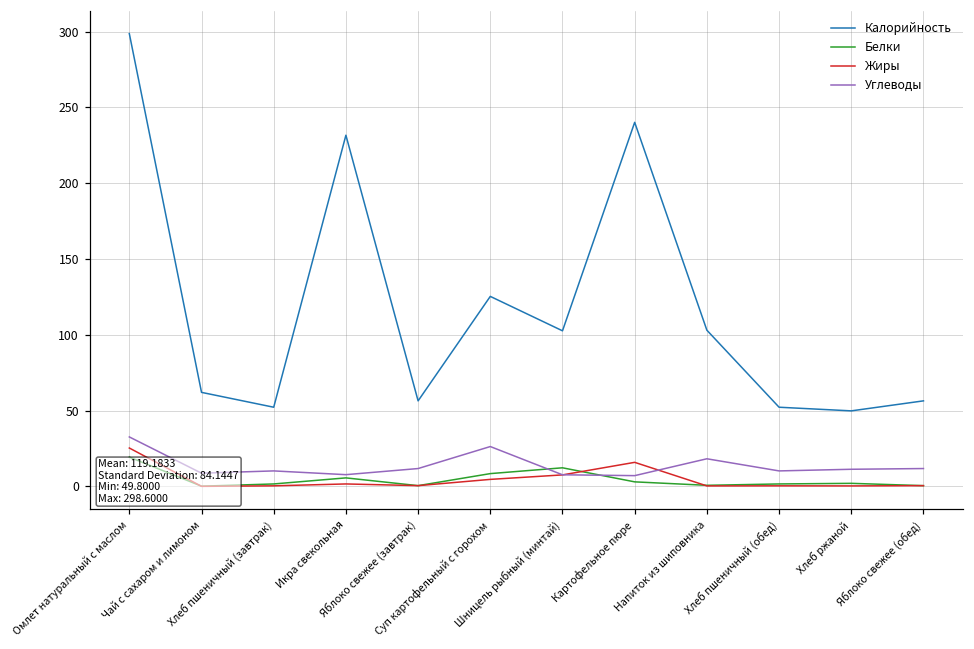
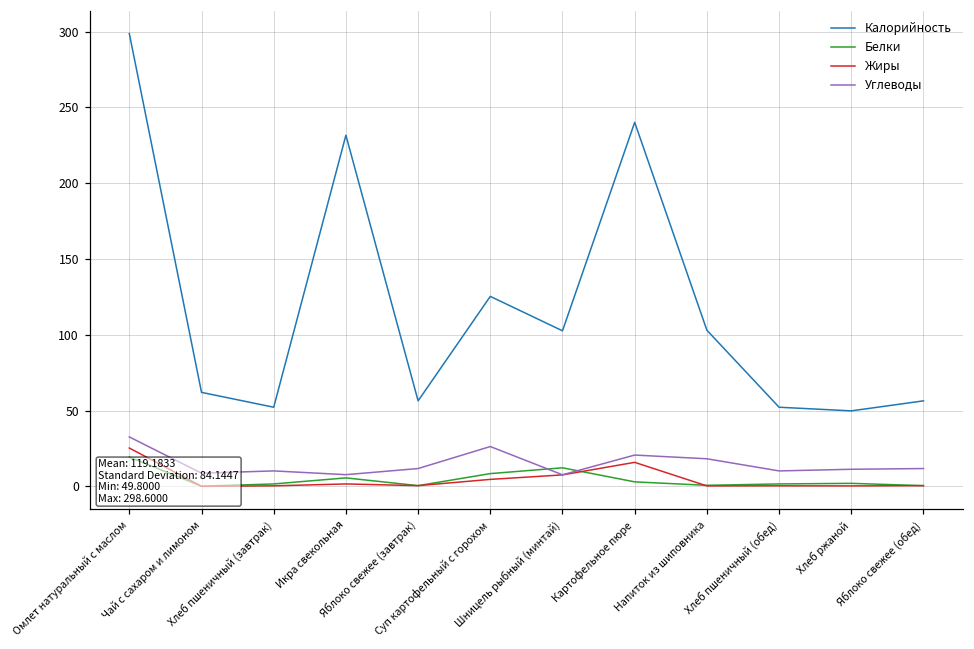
Углеводы, Картофельное пюре: 7 -> 21
